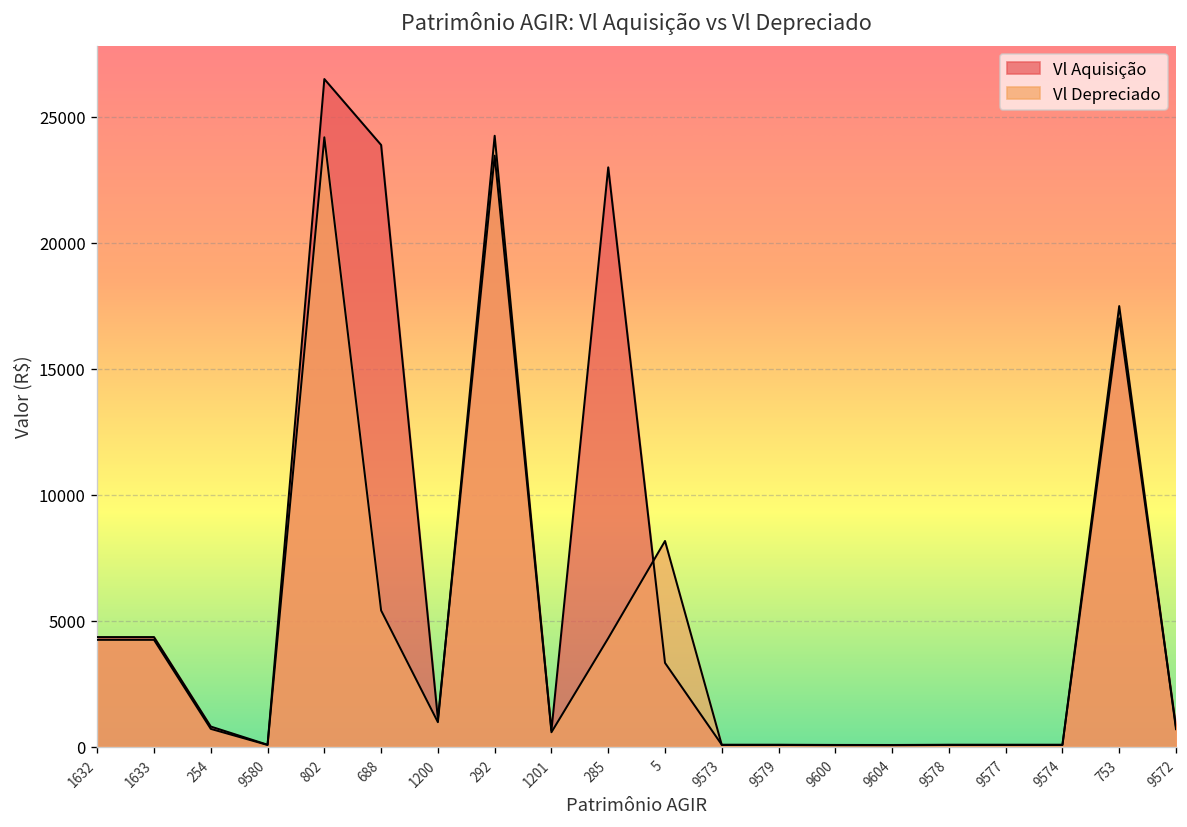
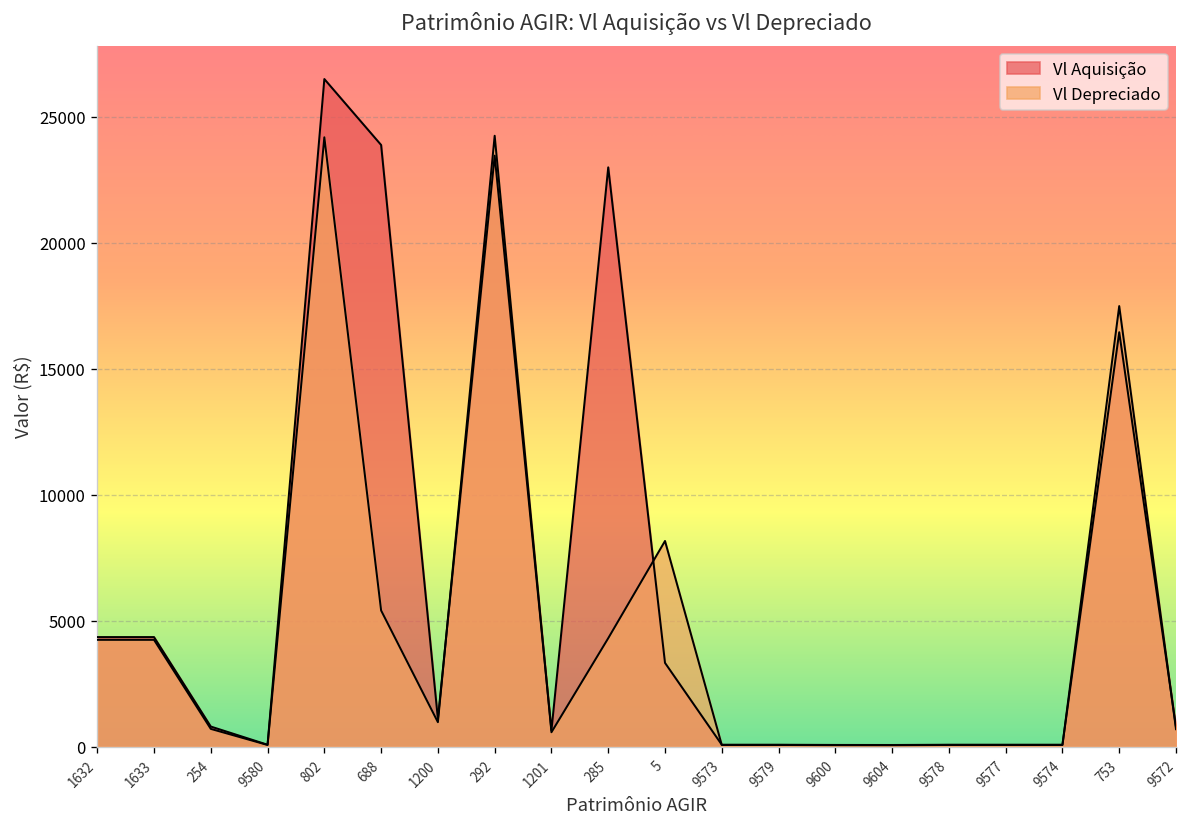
Vl Aquisição, 753: 17000 -> 16500
